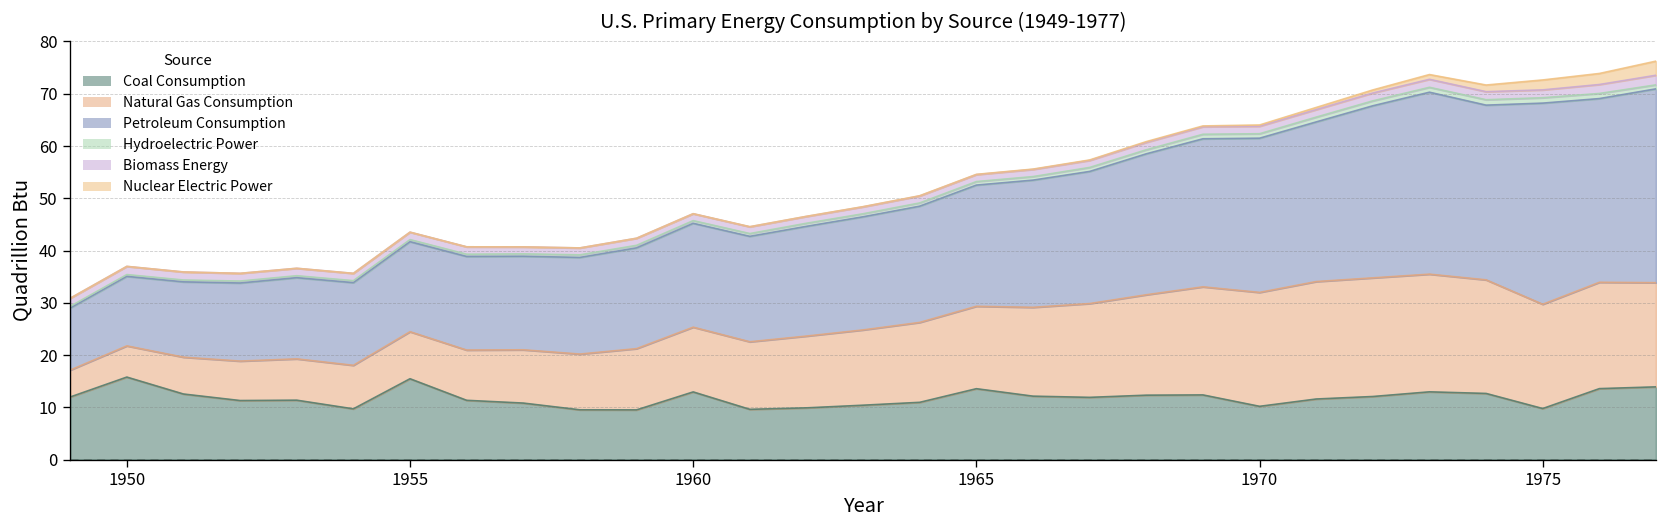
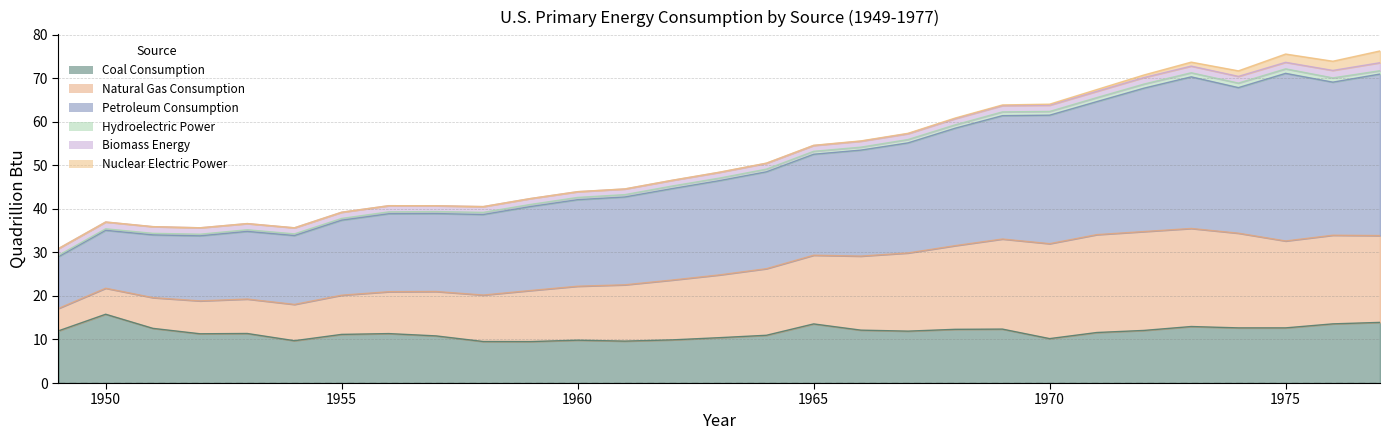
Coal Consumption, 1955: 15 -> 11
Coal Consumption, 1960: 13 -> 10
Coal Consumption, 1975: 10 -> 13
